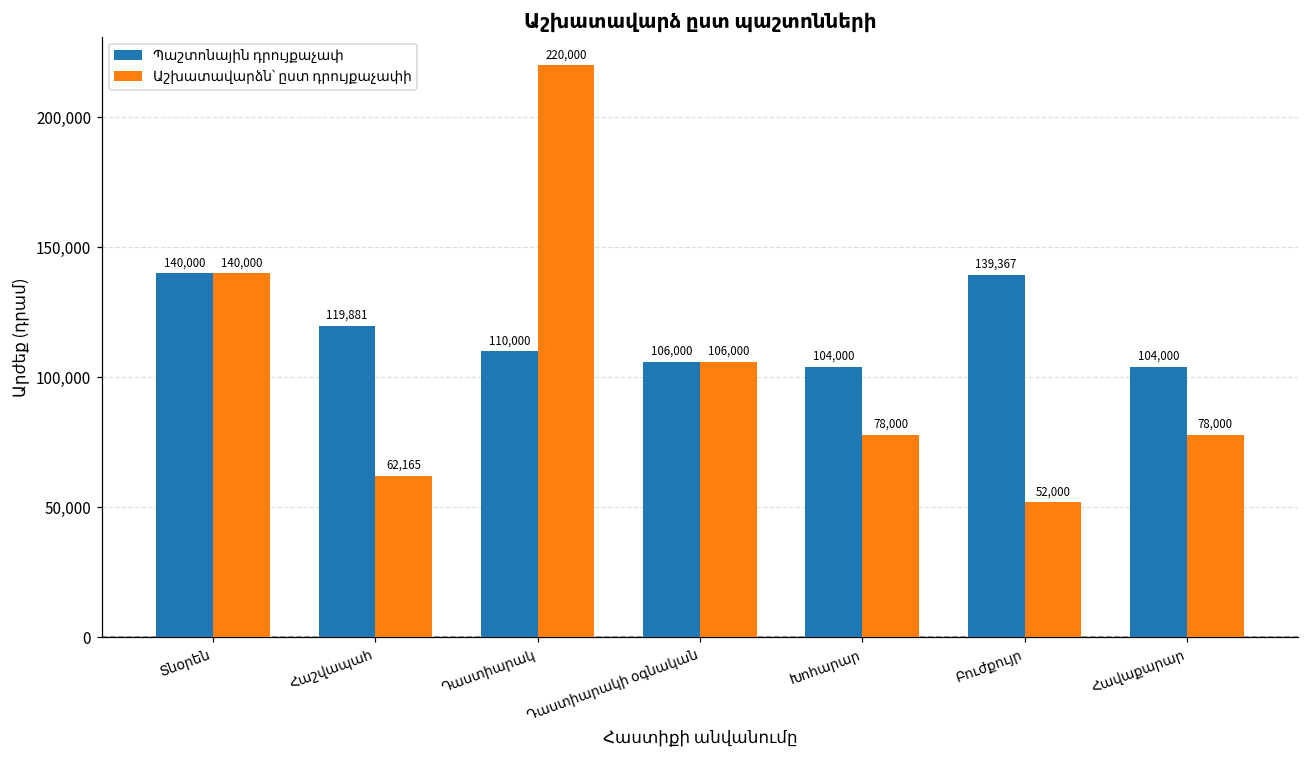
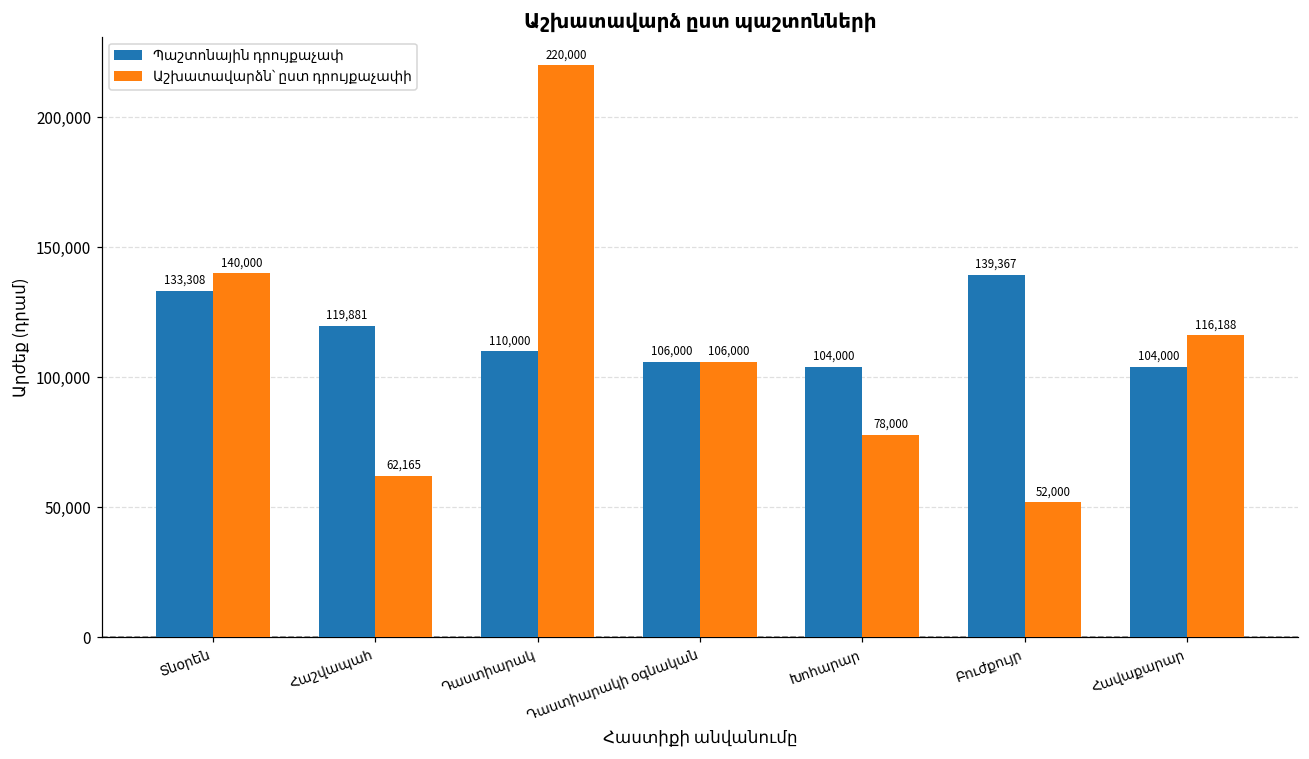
Պաշտոնային դրույքաչափ, Տնօրեն: 140,000 -> 133,308
Աշխատավարձն՝ ըստ դրույքաչափի, Հավաքարար: 78,000 -> 116,188
